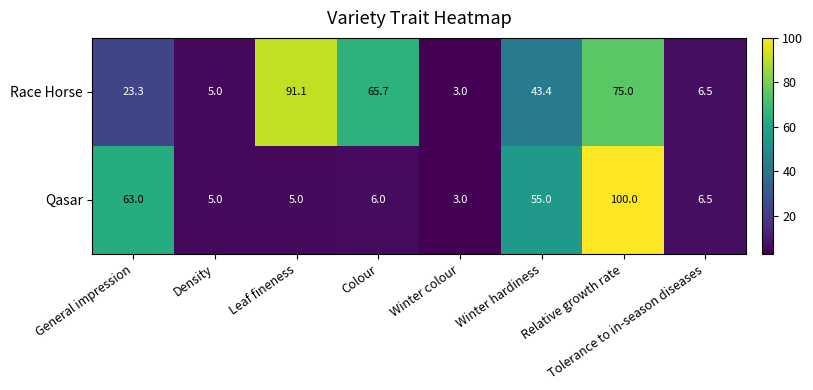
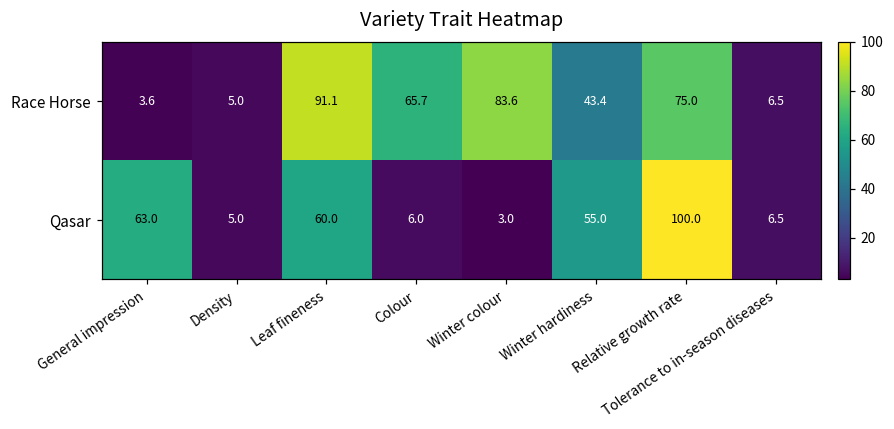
Race Horse, General impression: 23.3 -> 3.6
Race Horse, Winter colour: 3.0 -> 83.6
Qasar, Leaf fineness: 5.0 -> 60.0
